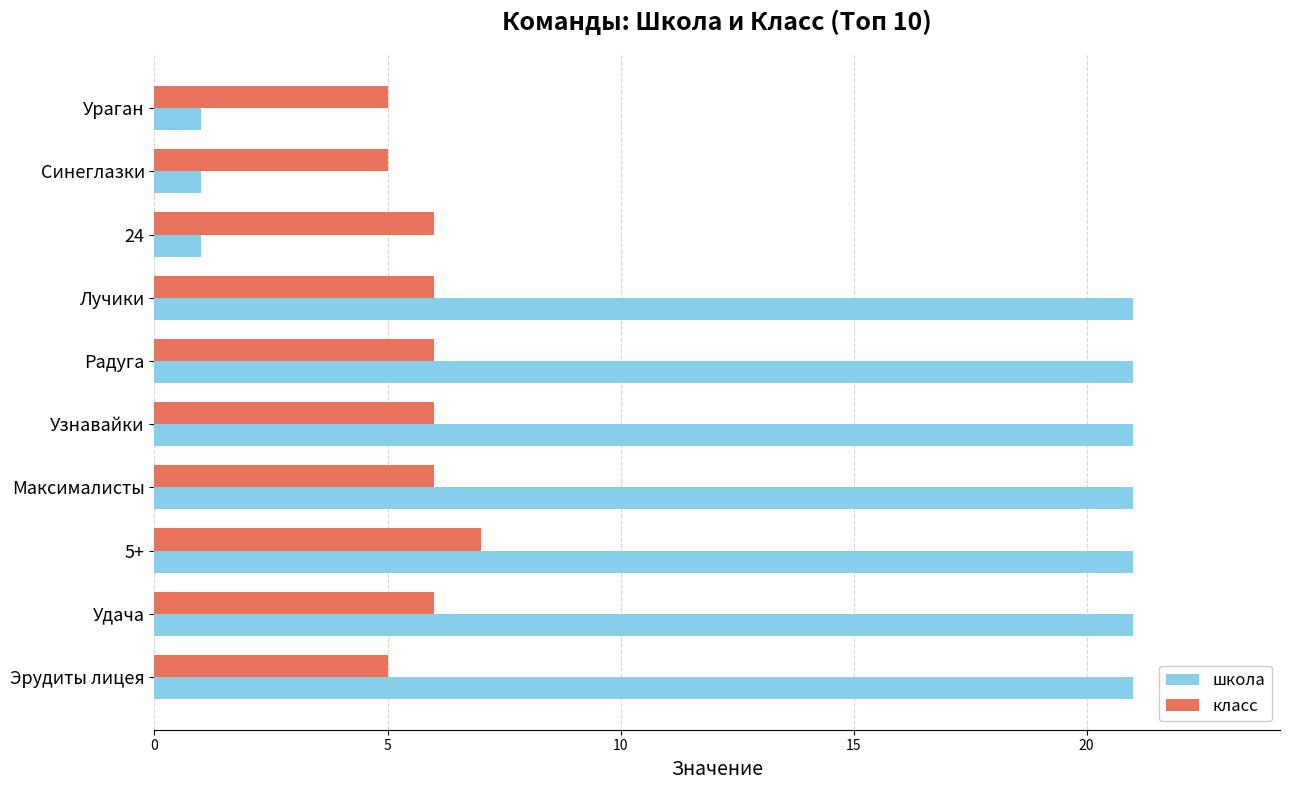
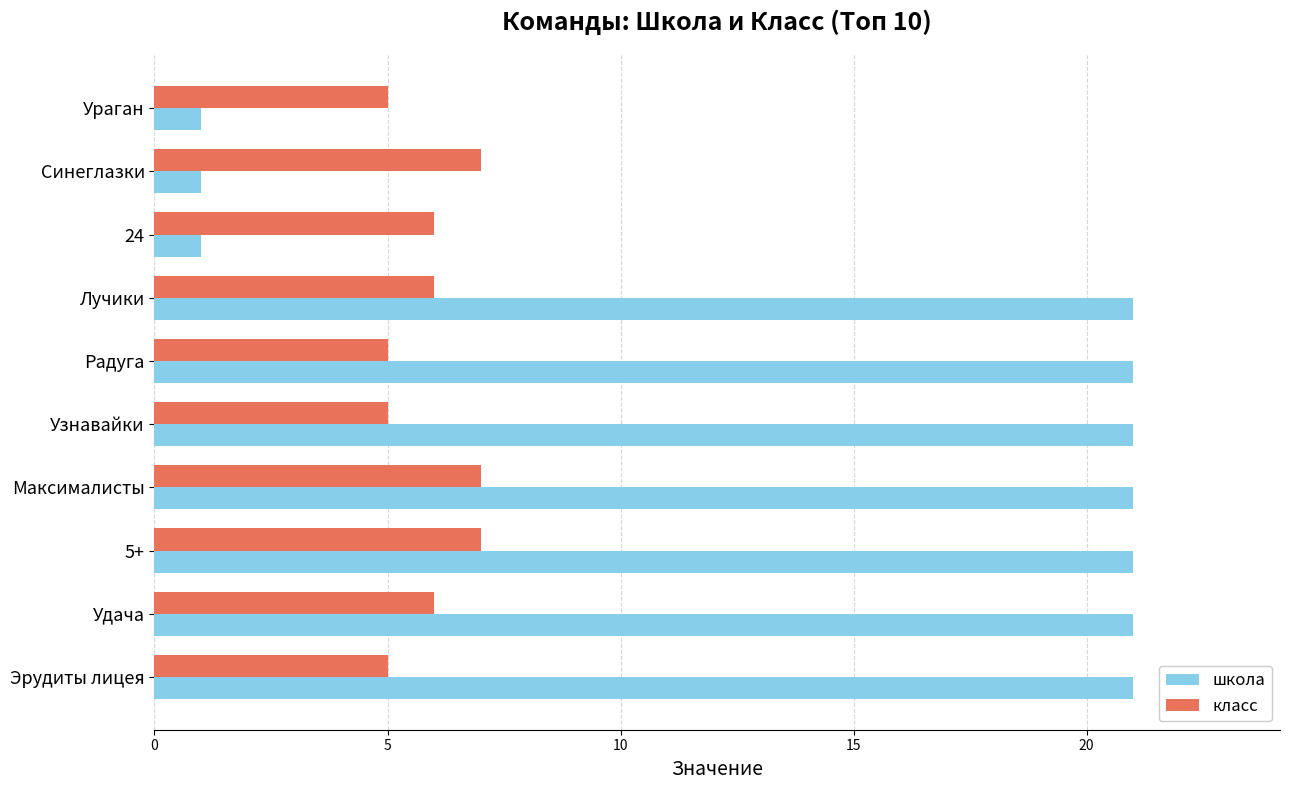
класс, Синеглазки: 5 -> 7
класс, Радуга: 6 -> 5
класс, Узнавайки: 6 -> 5
класс, Максималисты: 6 -> 7
